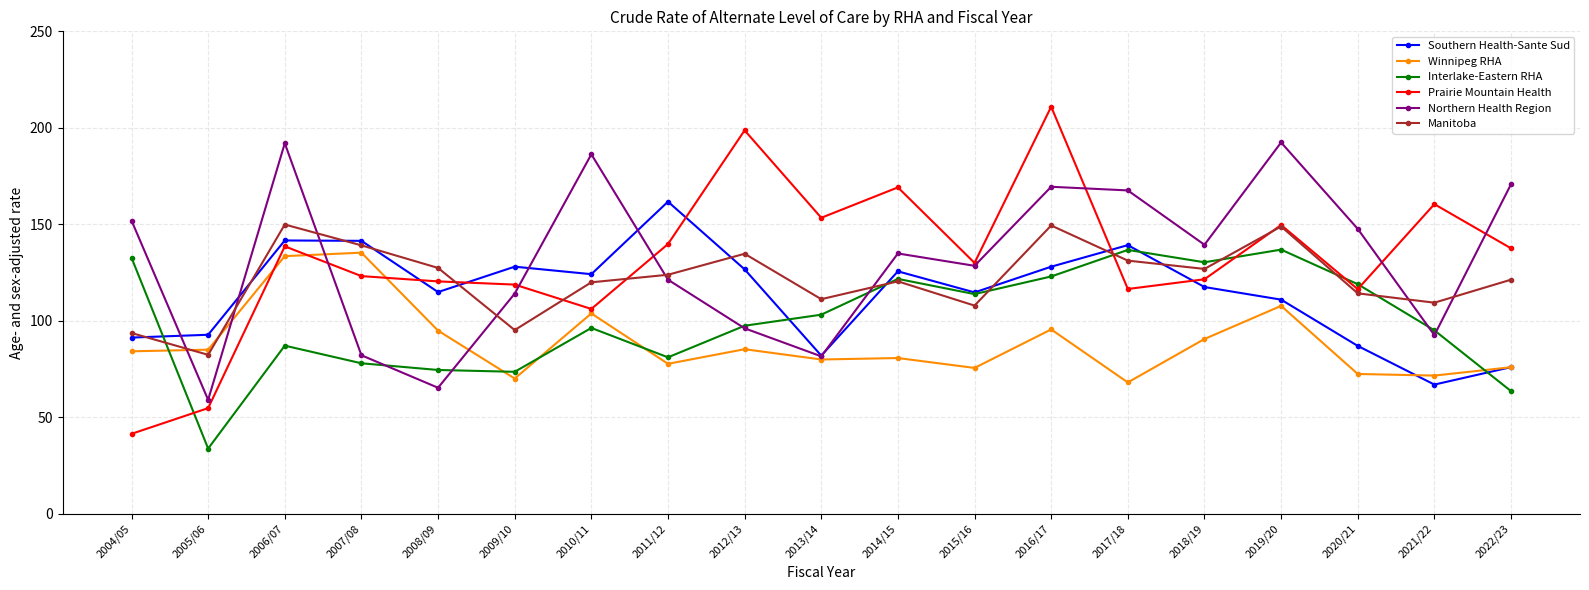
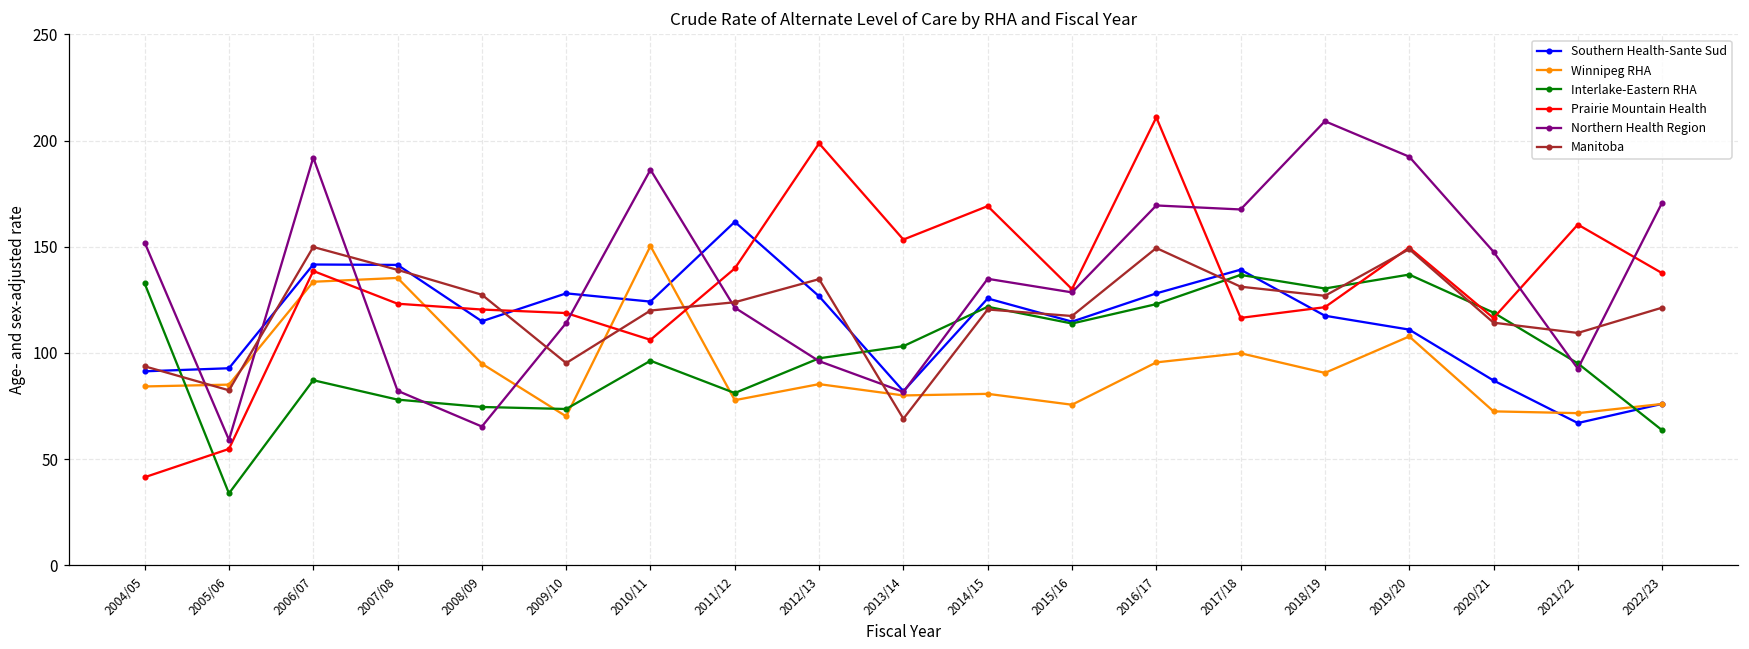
Winnipeg RHA, 2010/11: 104 -> 150
Manitoba, 2013/14: 111 -> 69
Manitoba, 2015/16: 108 -> 117
Winnipeg RHA, 2017/18: 68 -> 100
Northern Health Region, 2018/19: 139 -> 209
